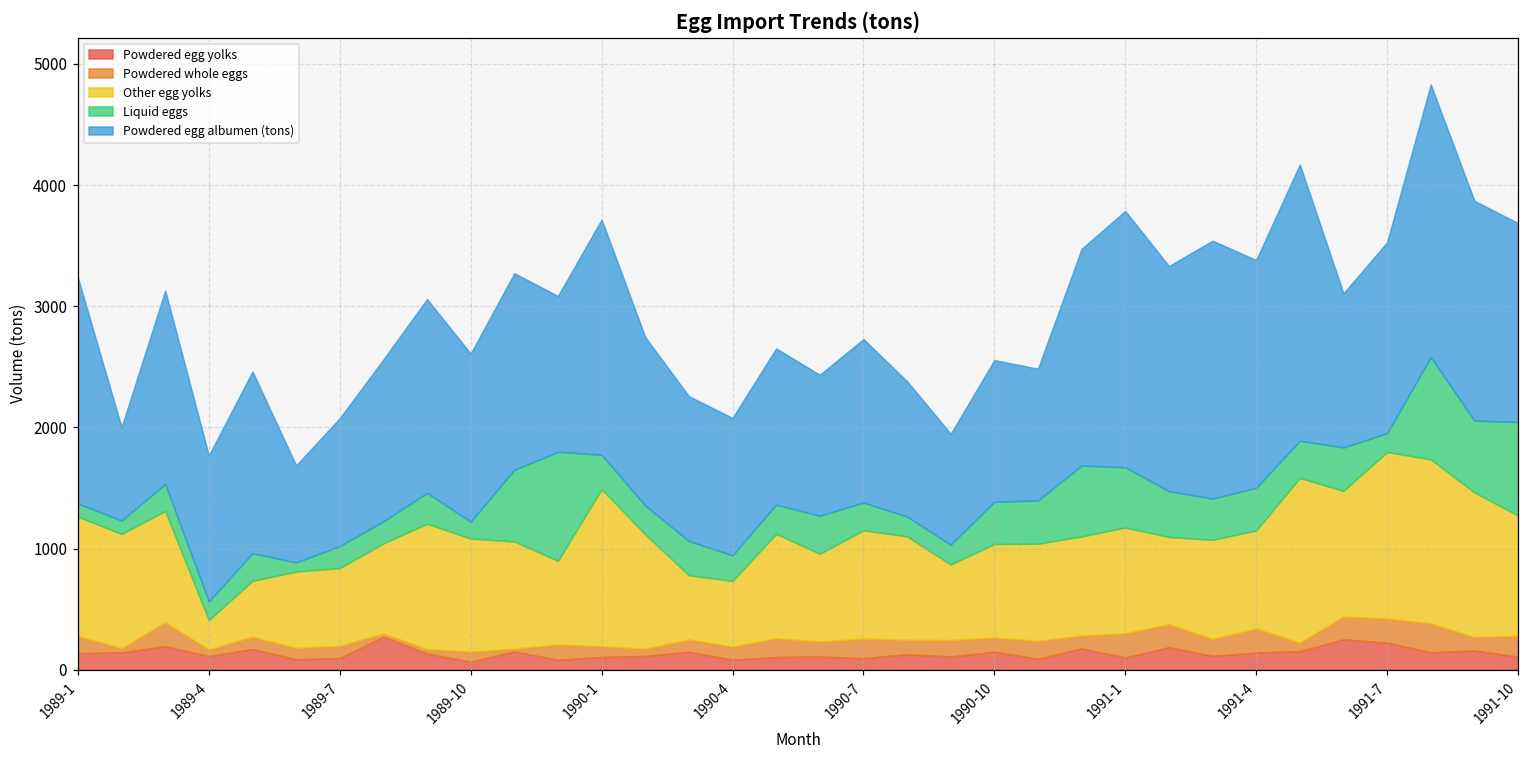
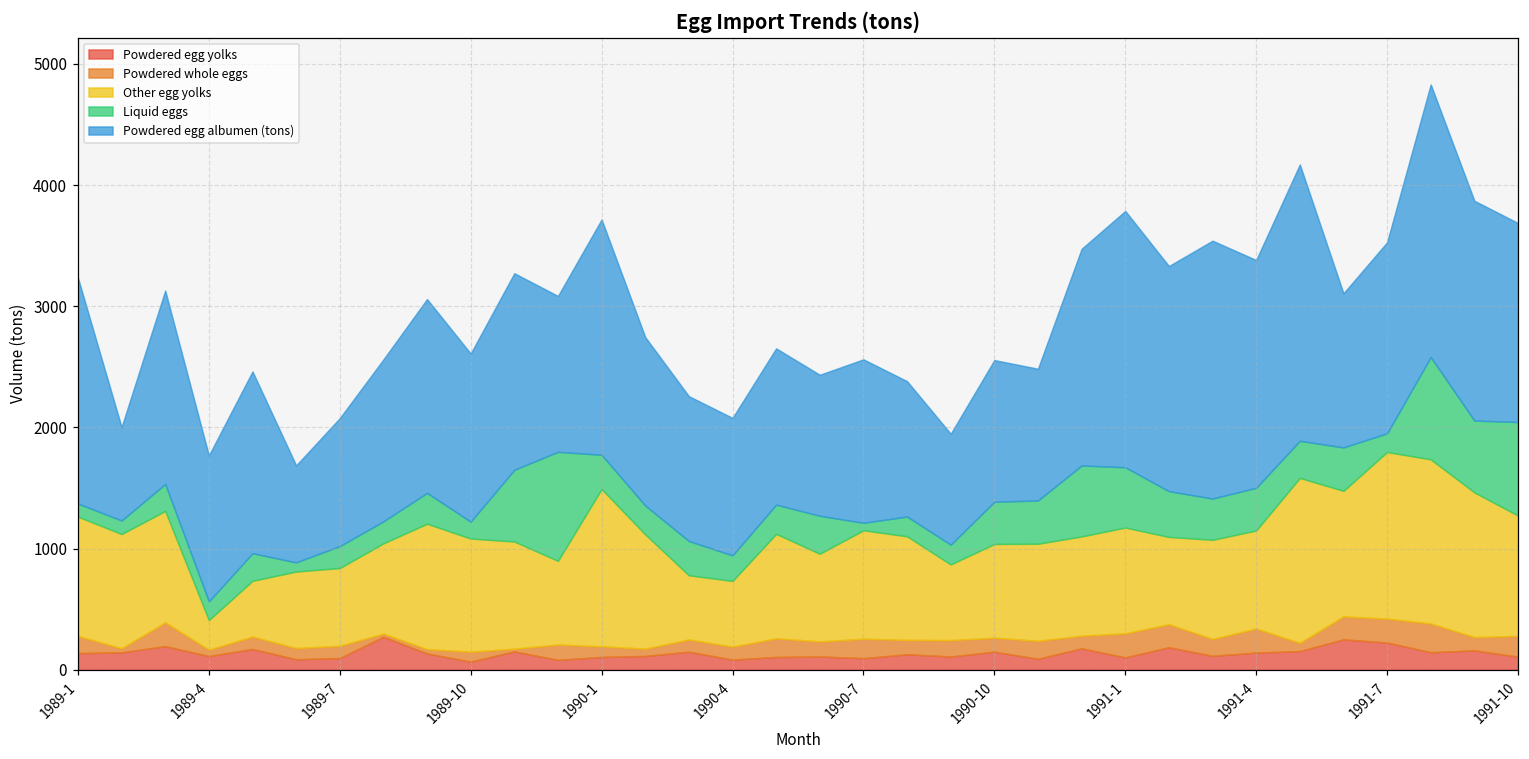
Liquid eggs, 1990-7: 230 -> 60
